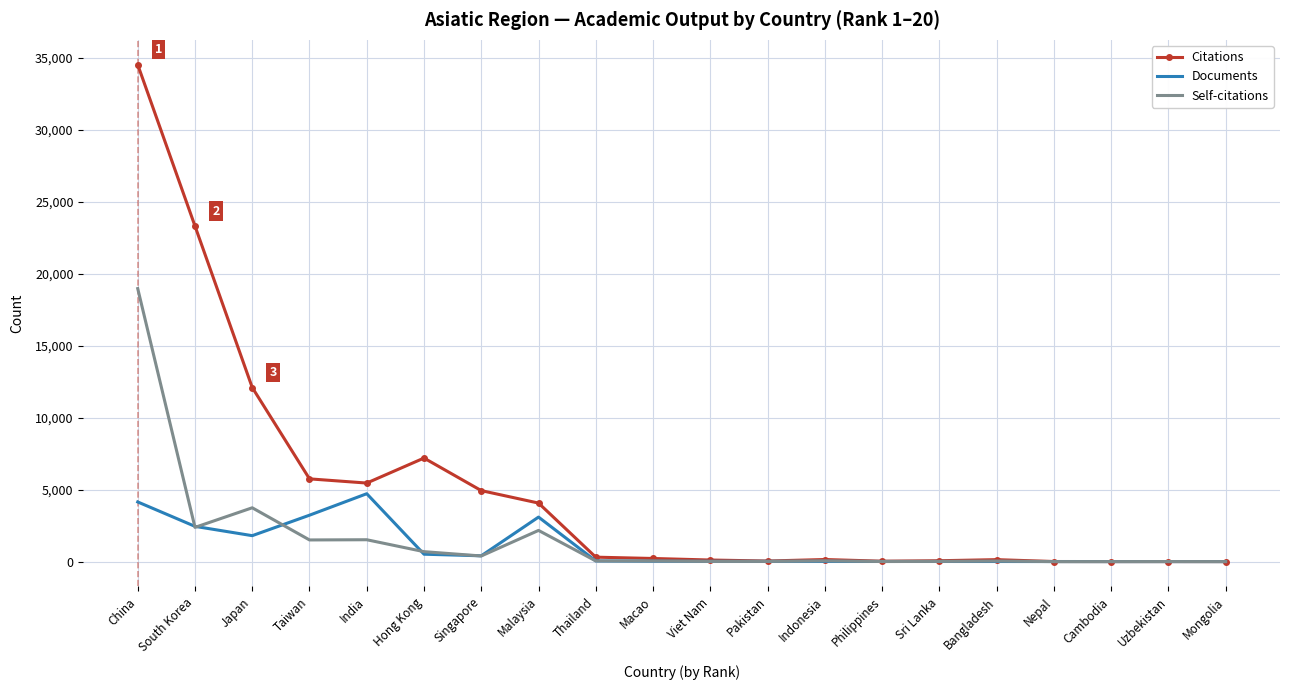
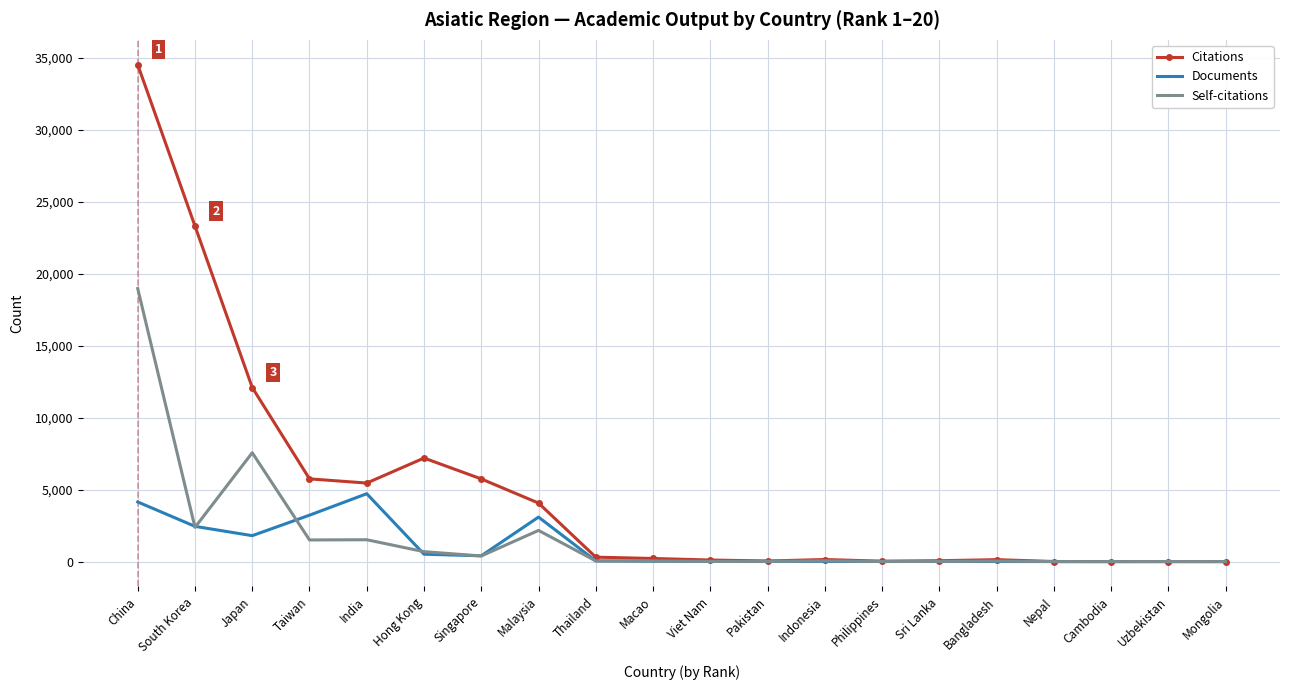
Self-citations, Japan: 3,700 -> 7,600
Citations, Singapore: 4,900 -> 5,700
